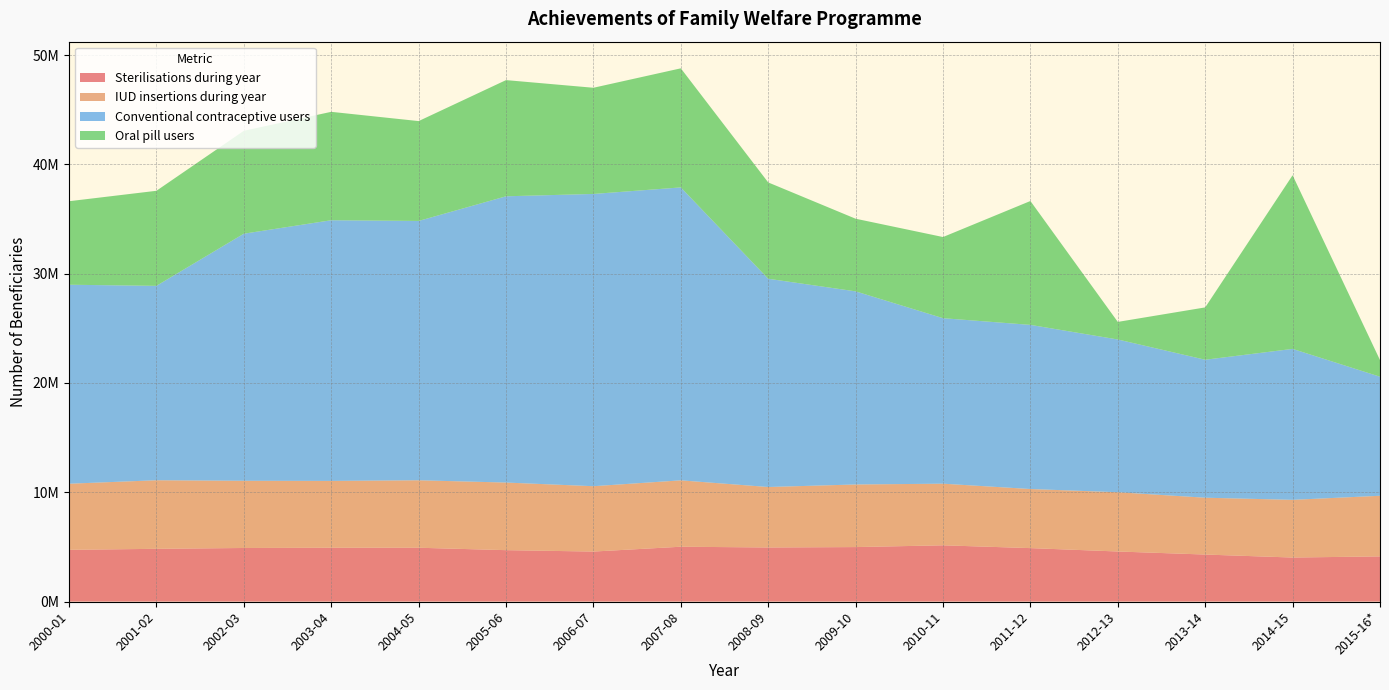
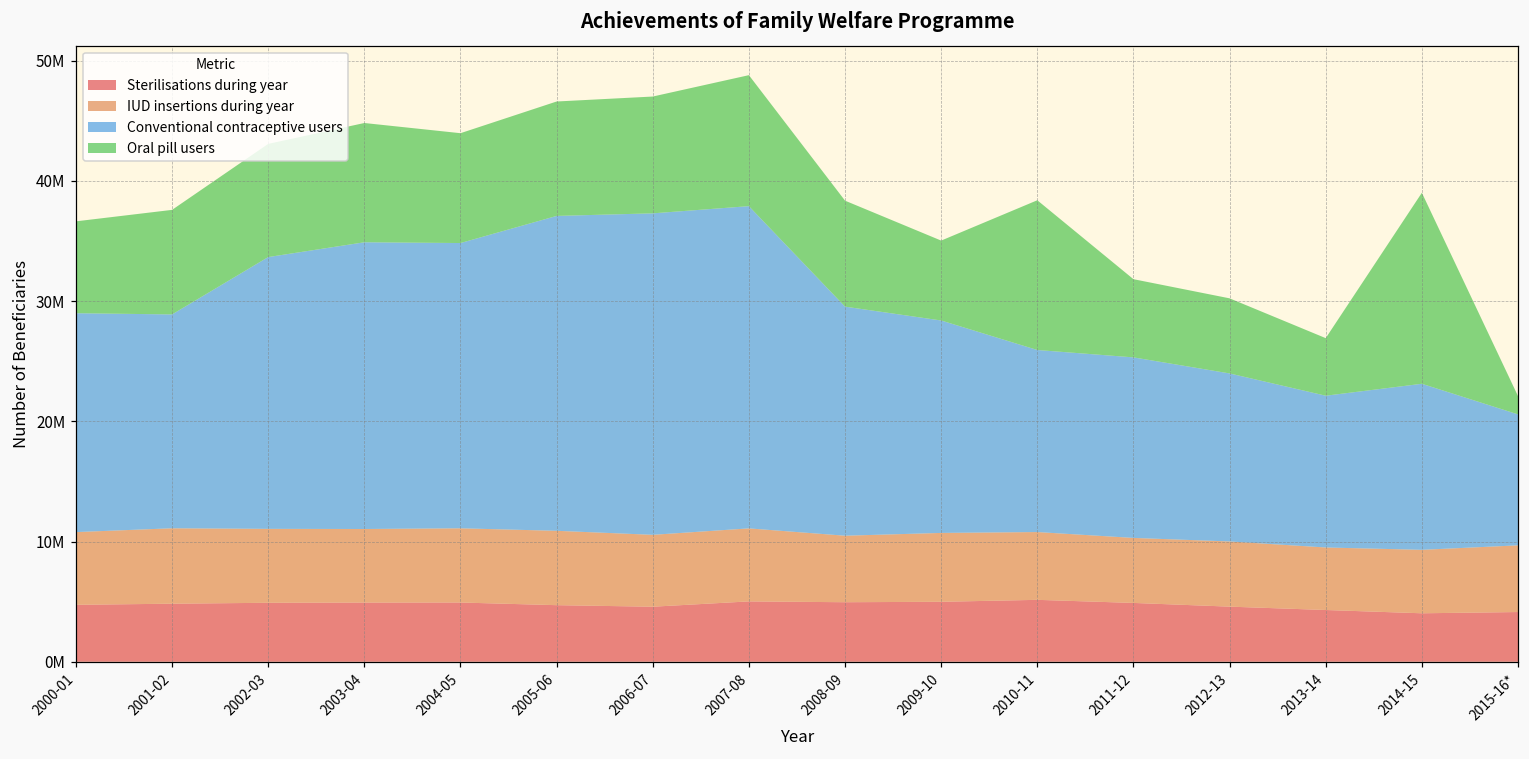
Oral pill users, 2005-06: 10600000 -> 9500000
Oral pill users, 2010-11: 7400000 -> 12500000
Oral pill users, 2011-12: 11300000 -> 6500000
Oral pill users, 2012-13: 1600000 -> 6200000
